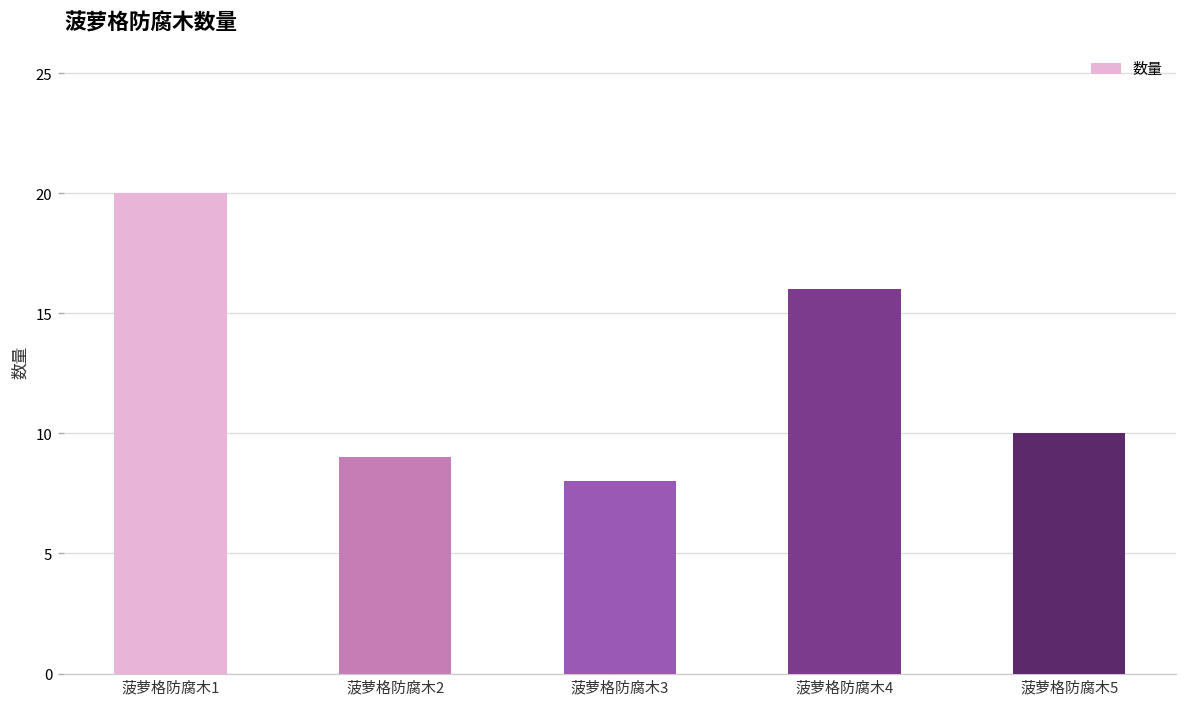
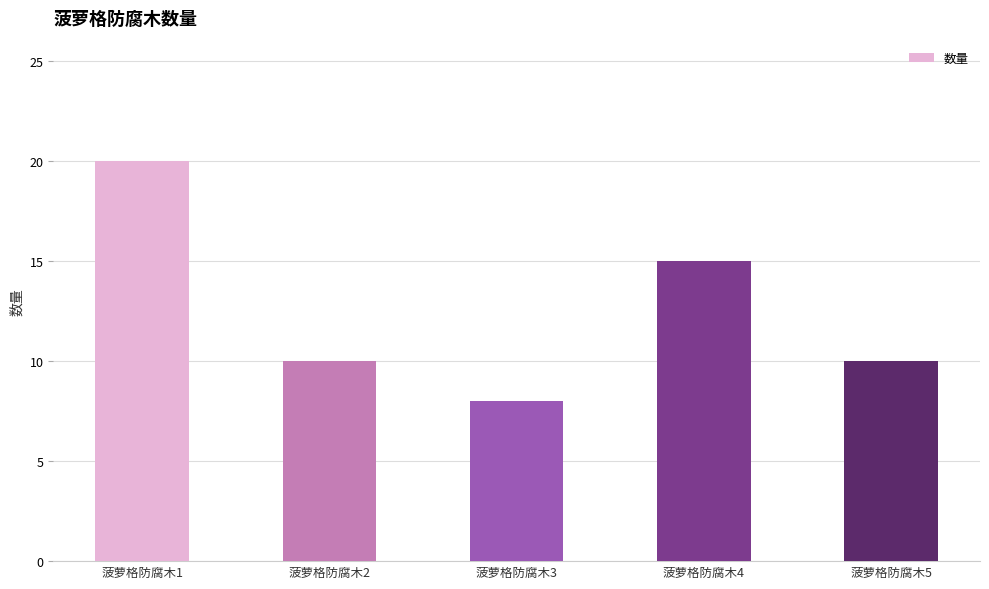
菠萝格防腐木2: 9 -> 10
菠萝格防腐木4: 16 -> 15
